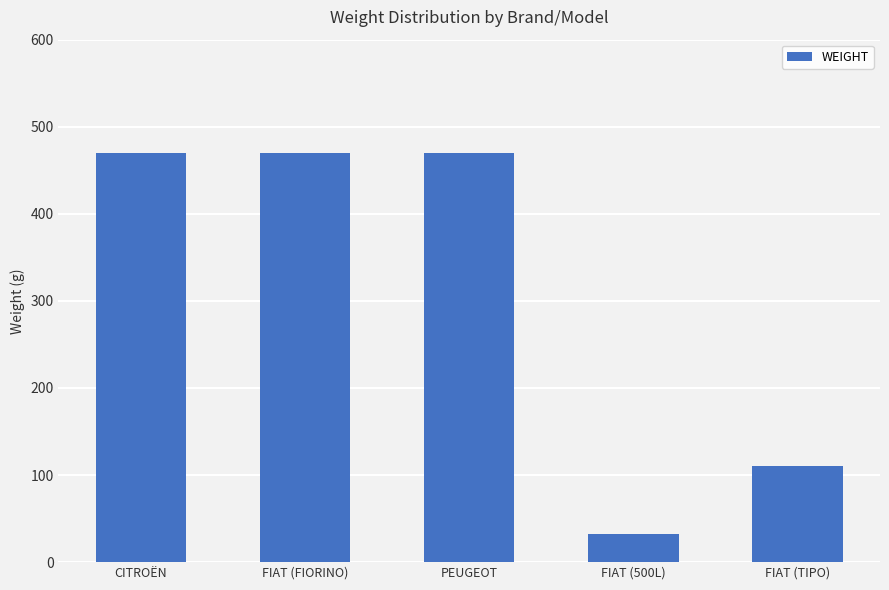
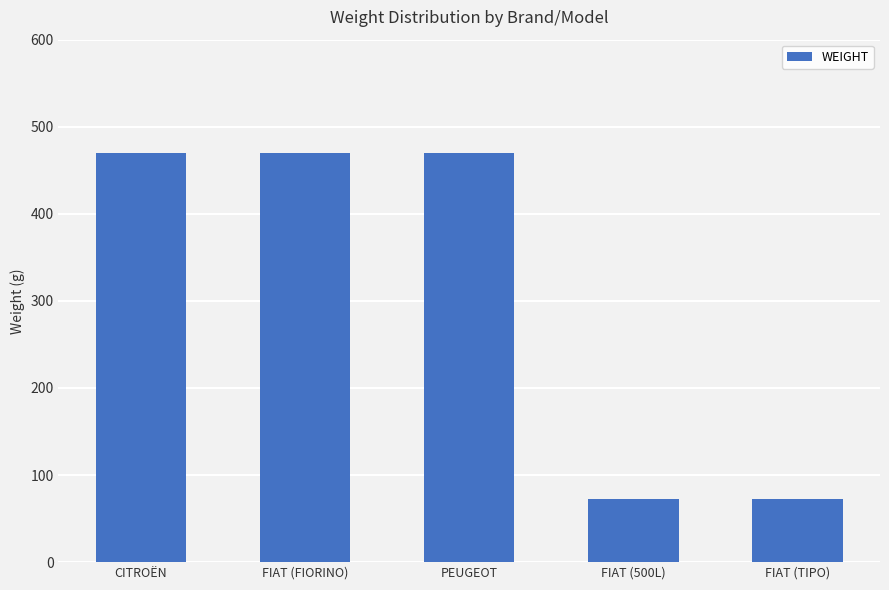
FIAT (500L): 30 -> 70
FIAT (TIPO): 110 -> 70
